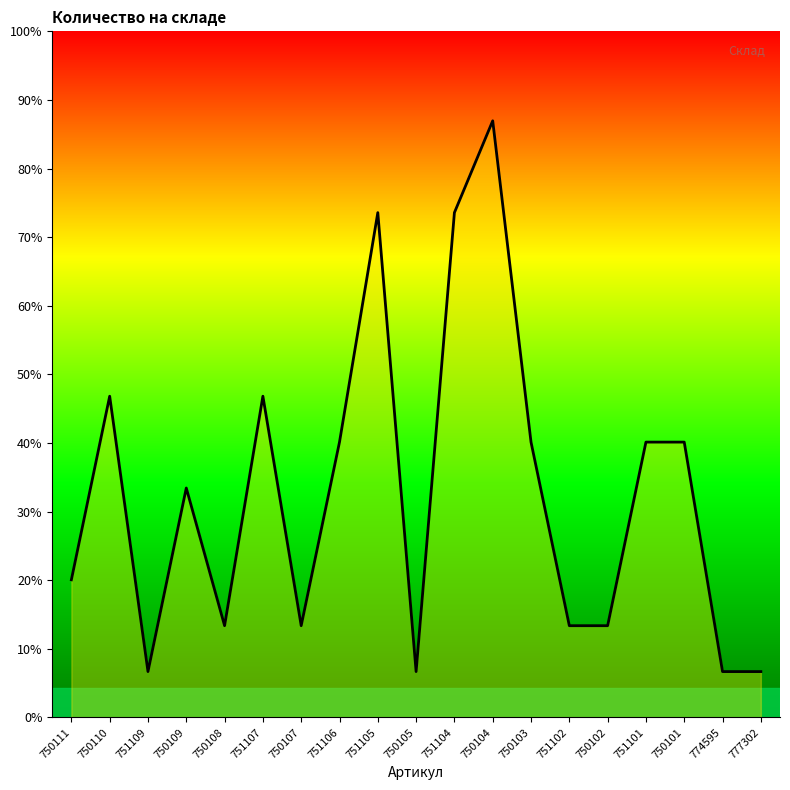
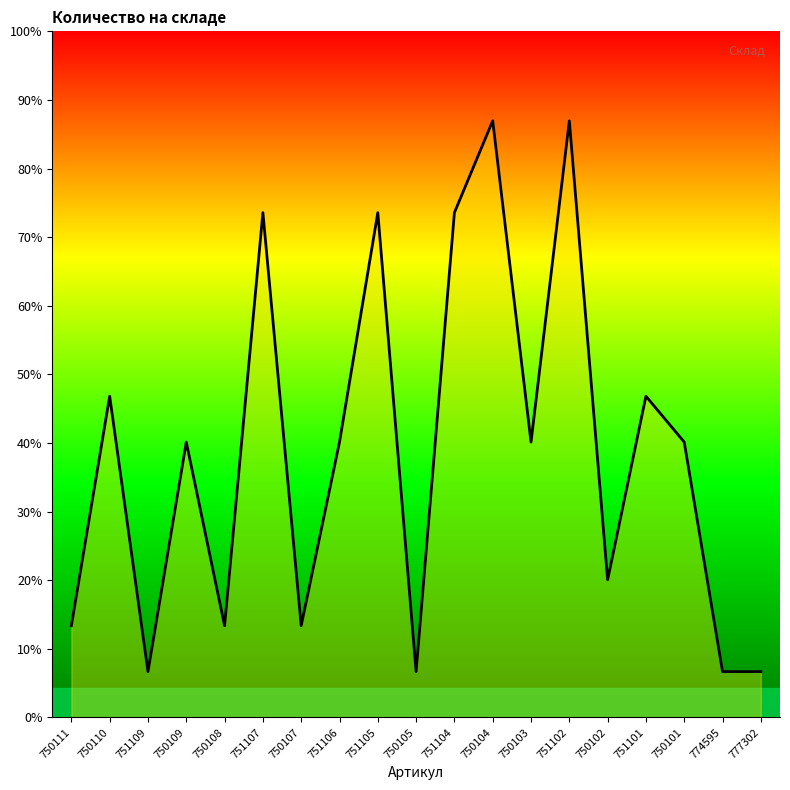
750111: 20% -> 13%
750109: 33% -> 40%
751107: 47% -> 74%
751102: 13% -> 87%
750102: 13% -> 20%
751101: 40% -> 47%
